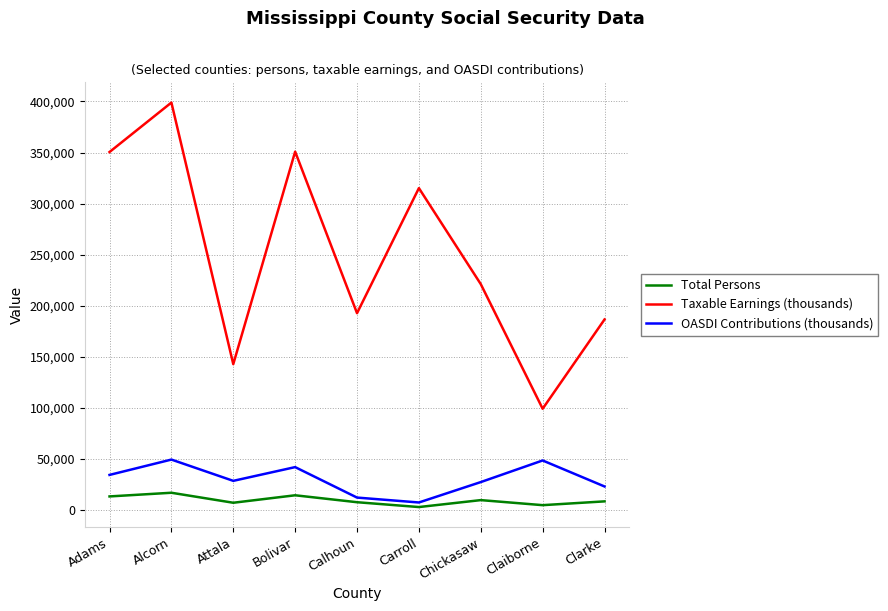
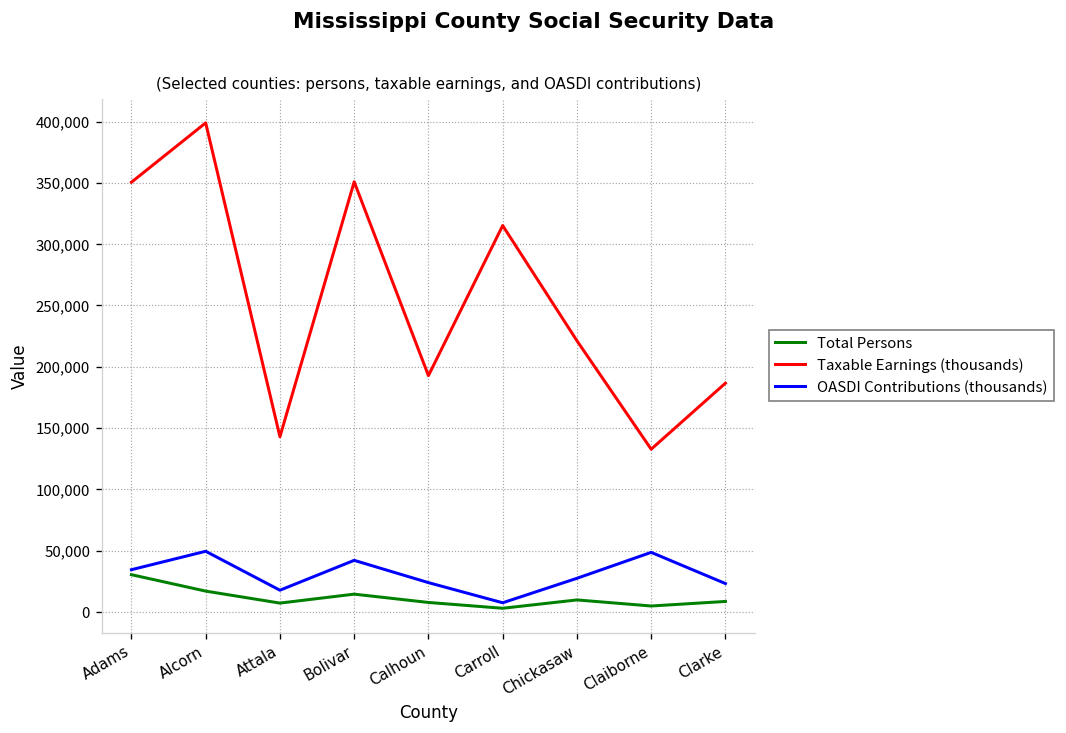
Total Persons, Adams: 13,000 -> 30,000
OASDI Contributions (thousands), Attala: 29,000 -> 18,000
OASDI Contributions (thousands), Calhoun: 12,000 -> 24,000
Taxable Earnings (thousands), Claiborne: 99,000 -> 133,000
